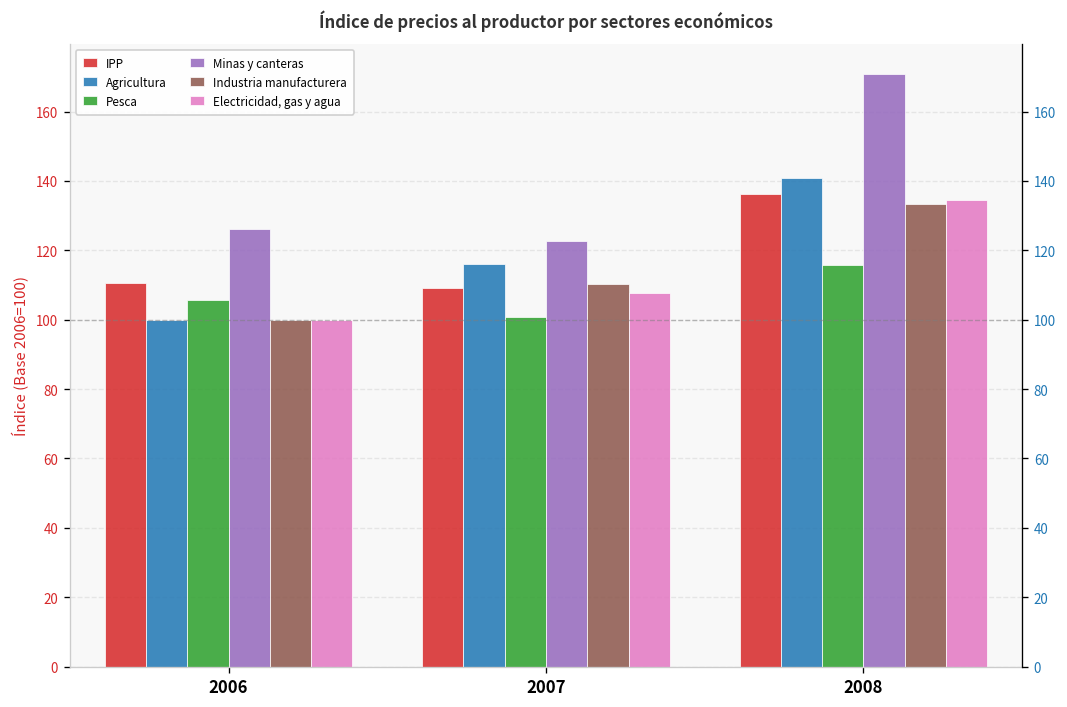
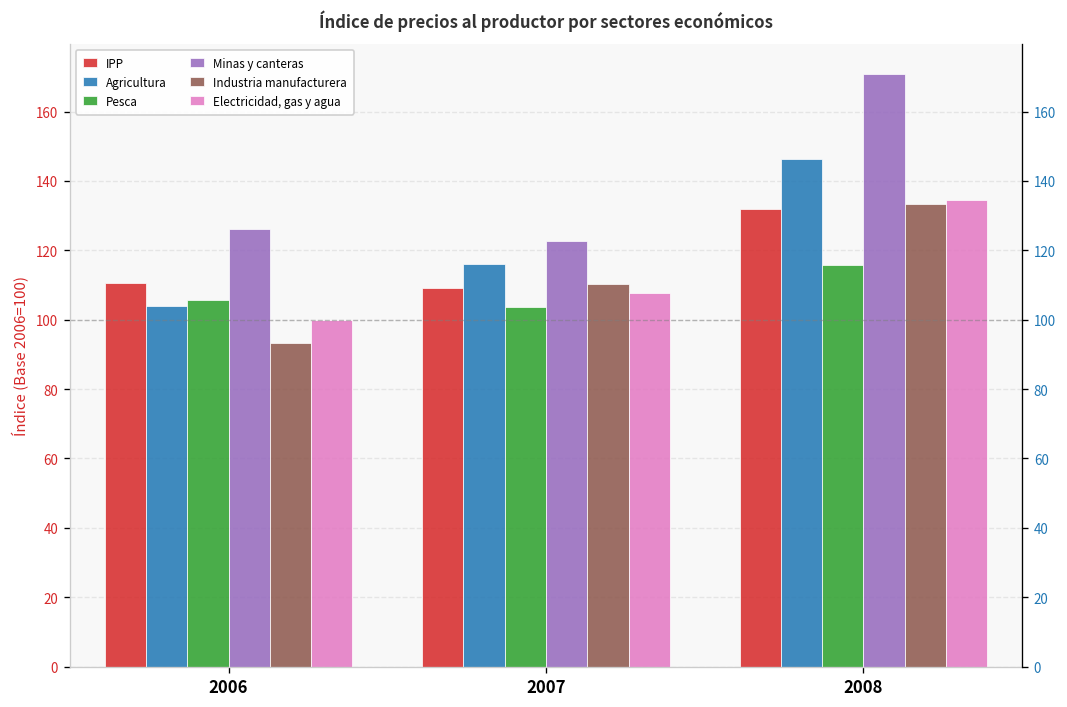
Agricultura, 2006: 100 -> 104
Industria manufacturera, 2006: 100 -> 93
Pesca, 2007: 101 -> 104
IPP, 2008: 136 -> 132
Agricultura, 2008: 141 -> 146
